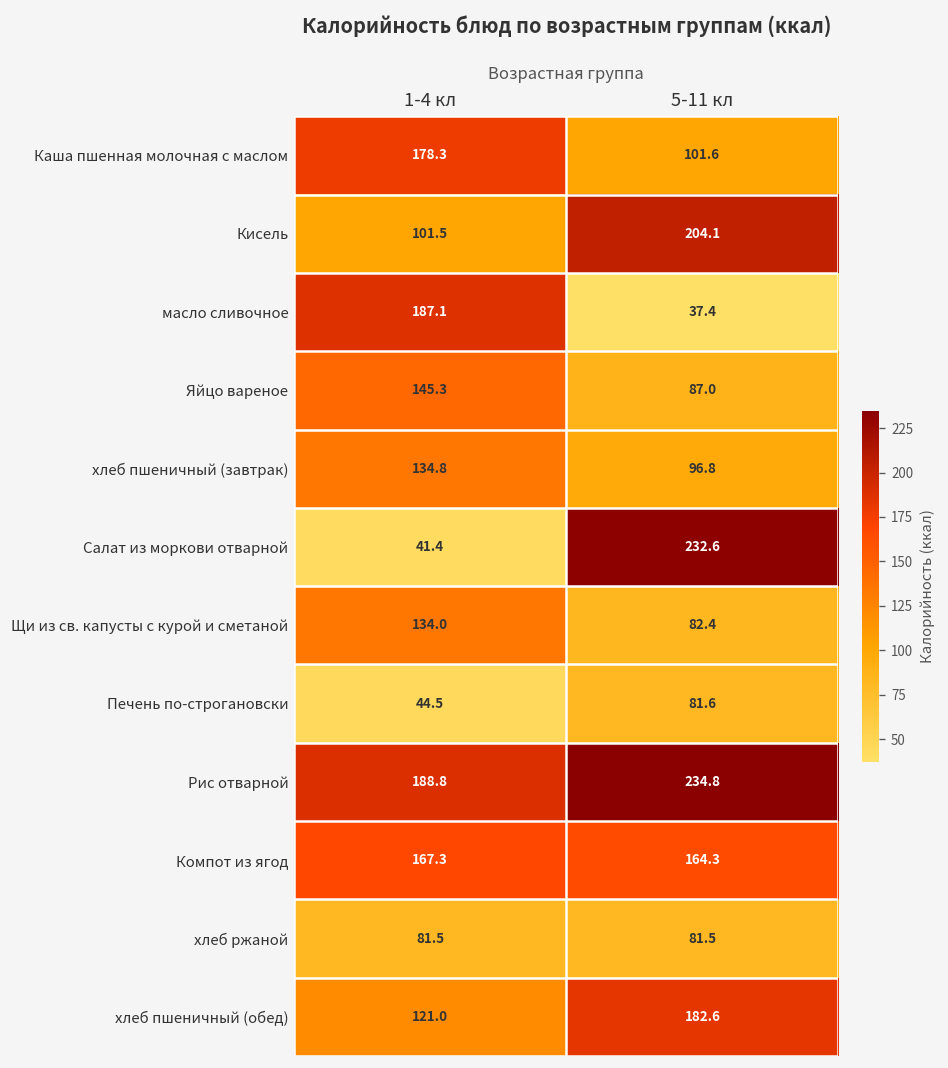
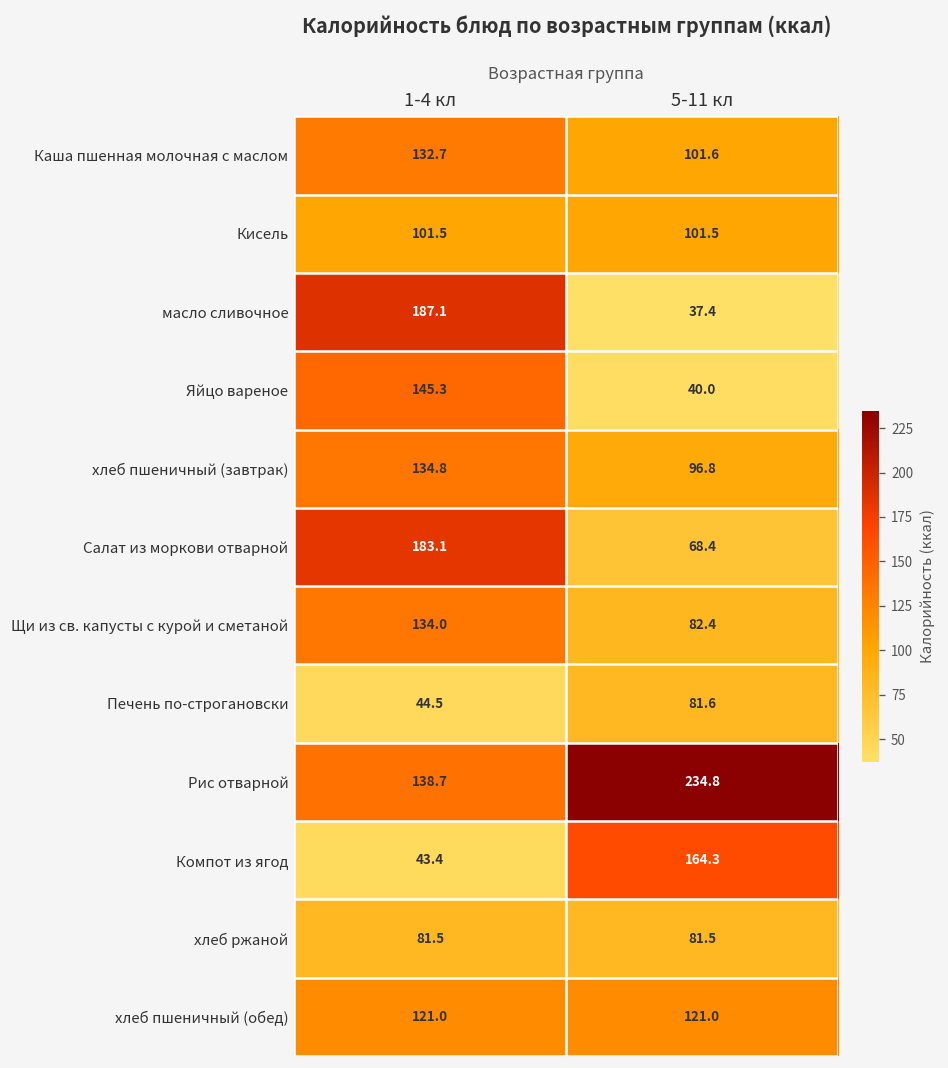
Каша пшенная молочная с маслом, 1-4 кл: 178.3 -> 132.7
Кисель, 5-11 кл: 204.1 -> 101.5
Яйцо вареное, 5-11 кл: 87.0 -> 40.0
Салат из моркови отварной, 1-4 кл: 41.4 -> 183.1
Салат из моркови отварной, 5-11 кл: 232.6 -> 68.4
Рис отварной, 1-4 кл: 188.8 -> 138.7
Компот из ягод, 1-4 кл: 167.3 -> 43.4
хлеб пшеничный (обед), 5-11 кл: 182.6 -> 121.0
